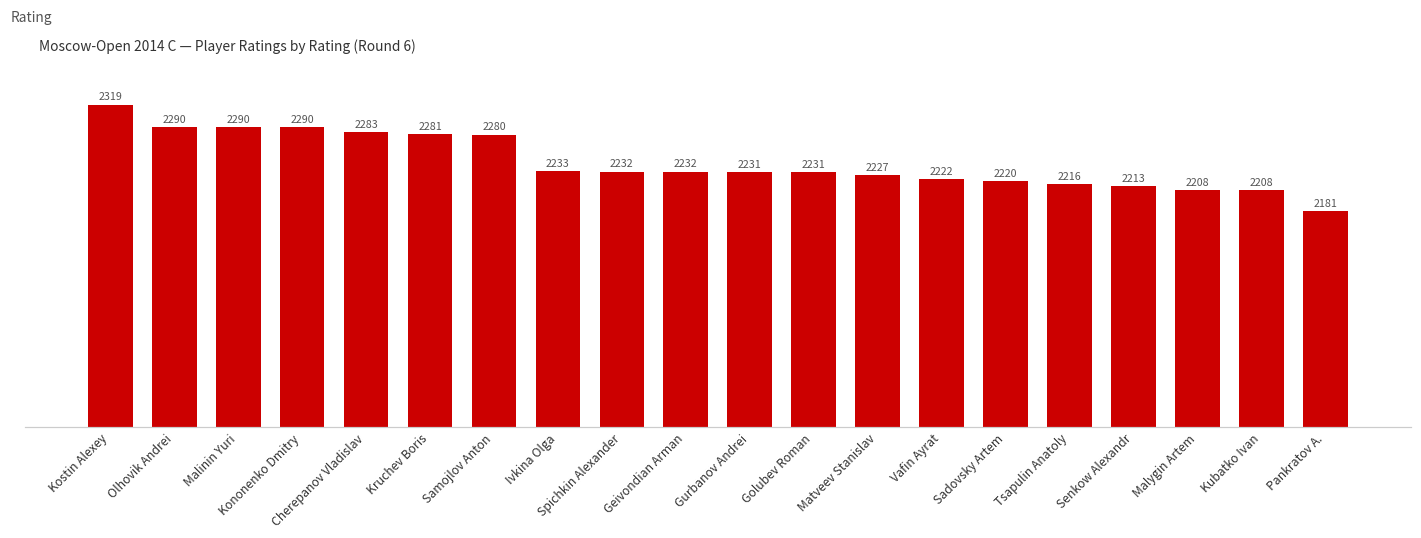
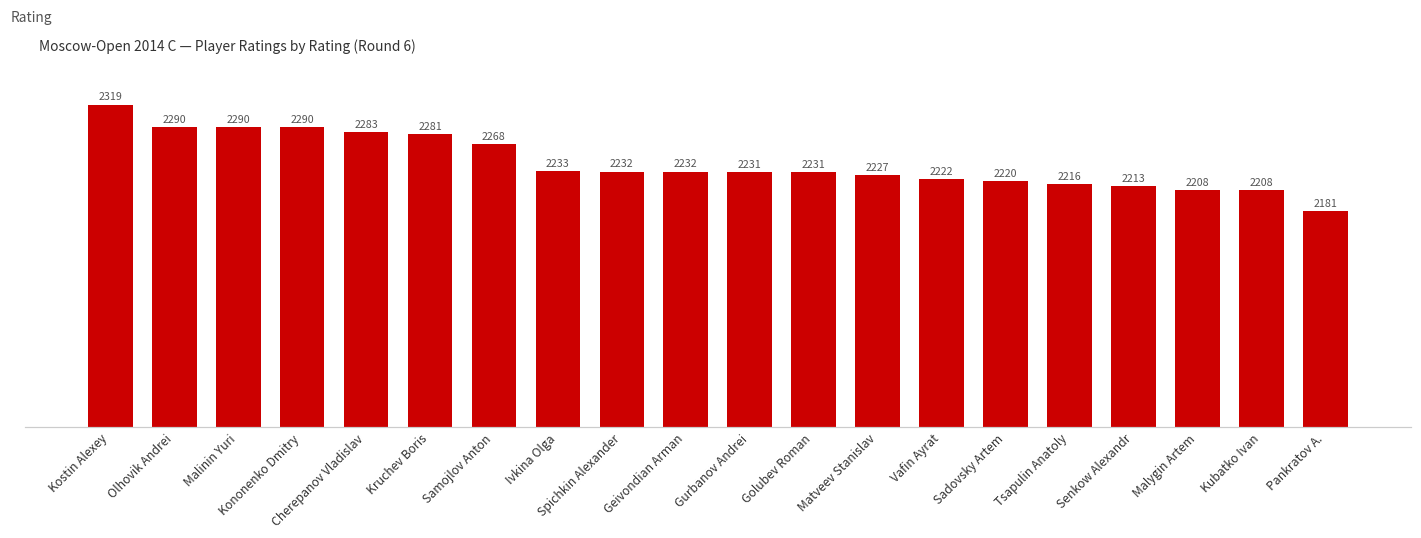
Samojlov Anton: 2280 -> 2268
